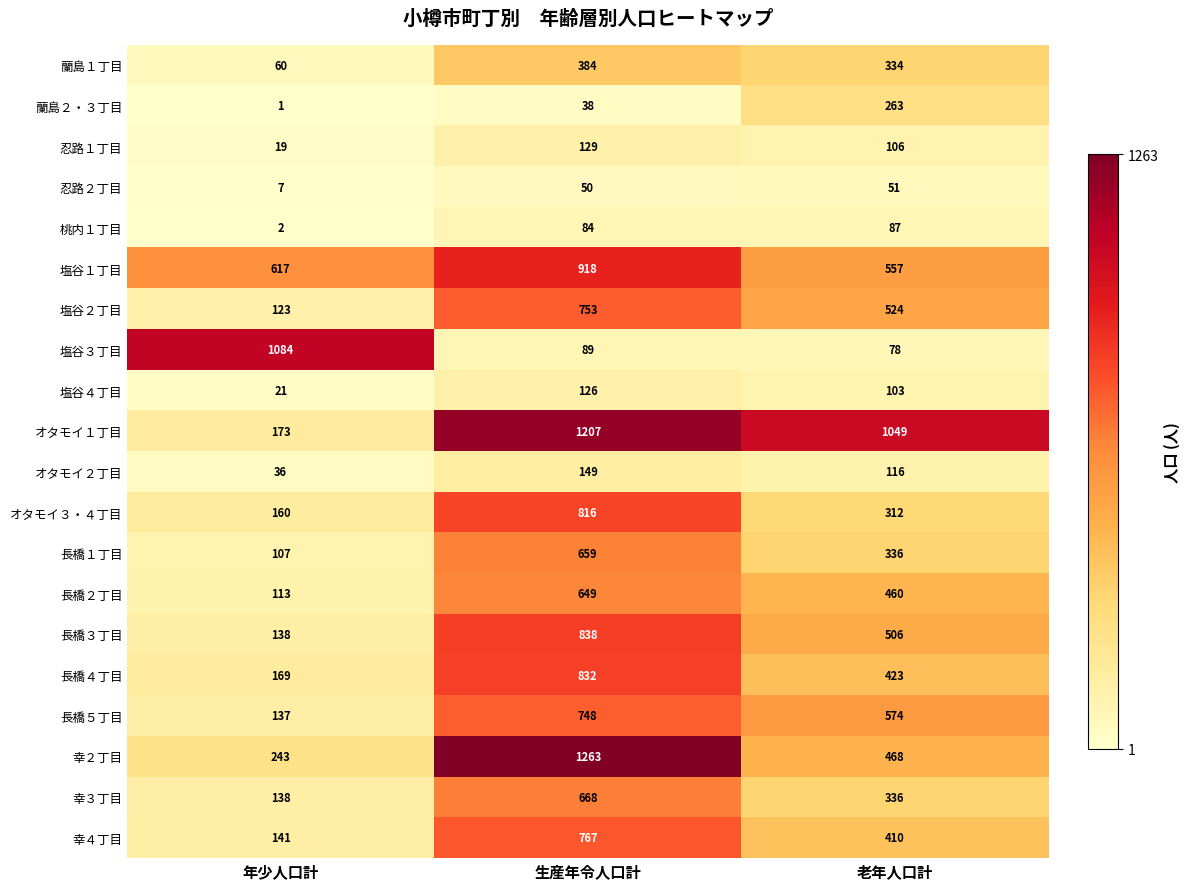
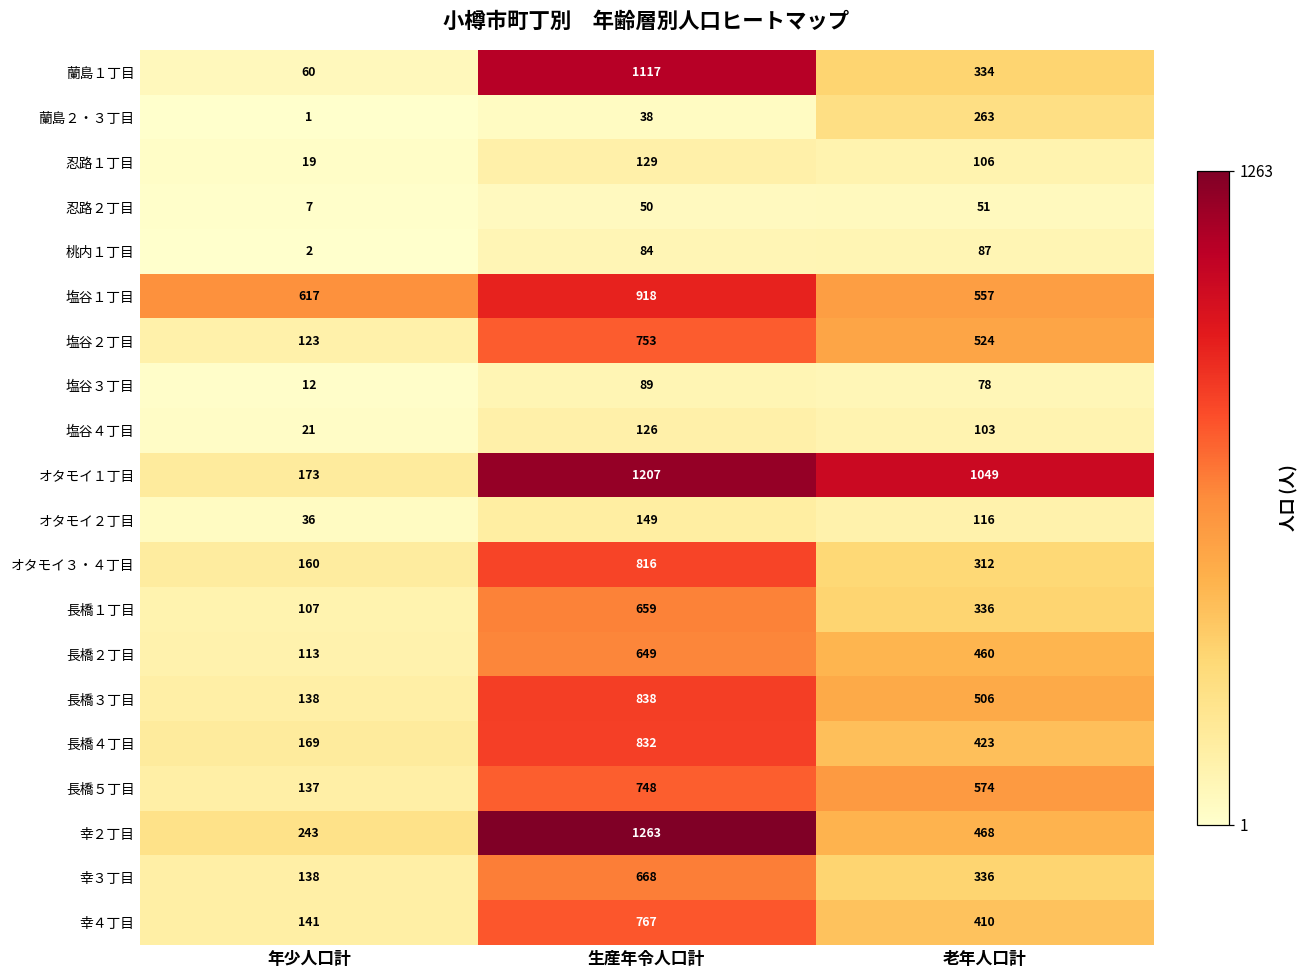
蘭島１丁目, 生産年令人口計: 384 -> 1117
塩谷３丁目, 年少人口計: 1084 -> 12
